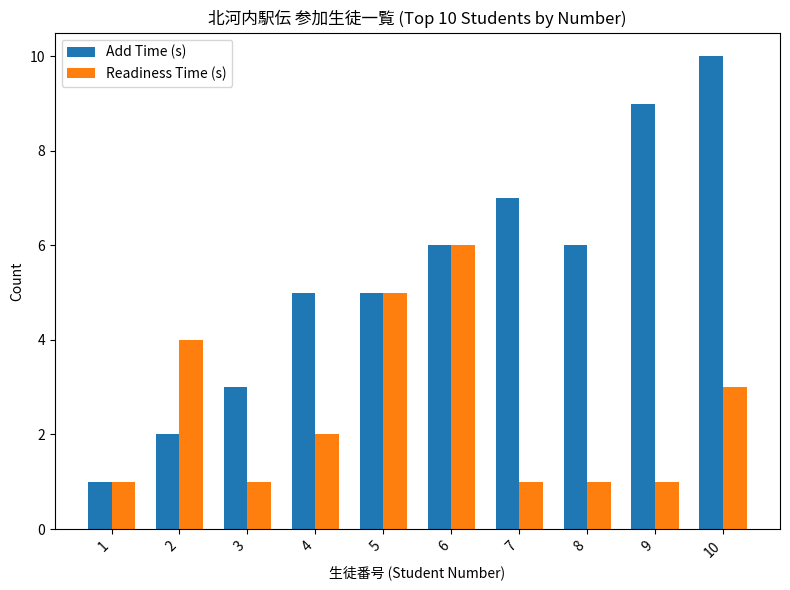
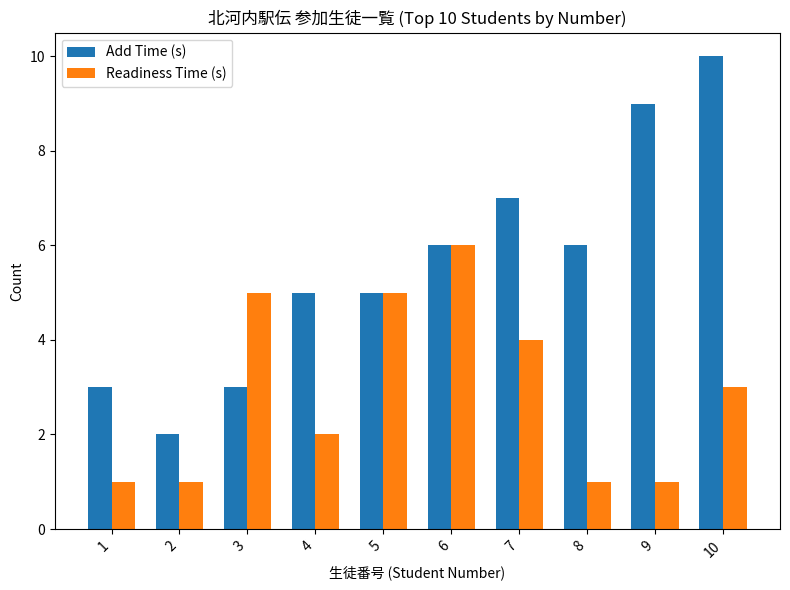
Add Time (s), 1: 1 -> 3
Readiness Time (s), 2: 4 -> 1
Readiness Time (s), 3: 1 -> 5
Readiness Time (s), 7: 1 -> 4
